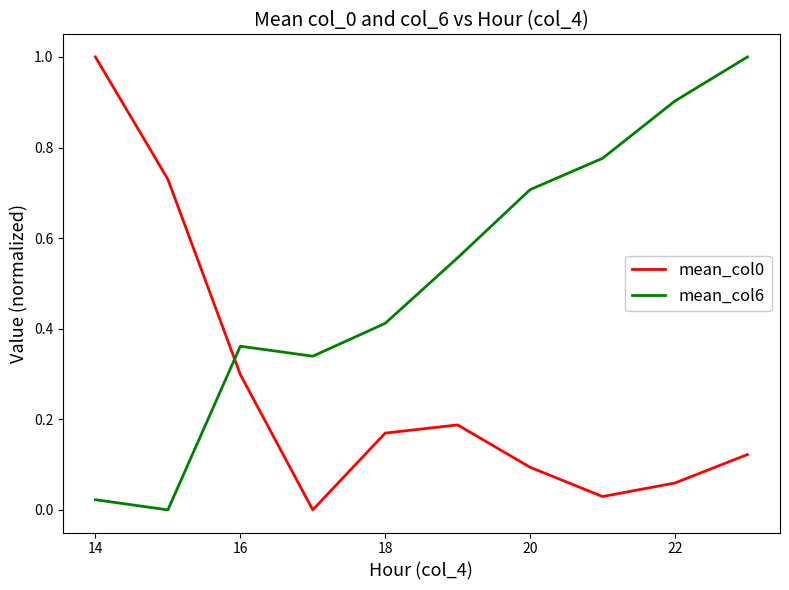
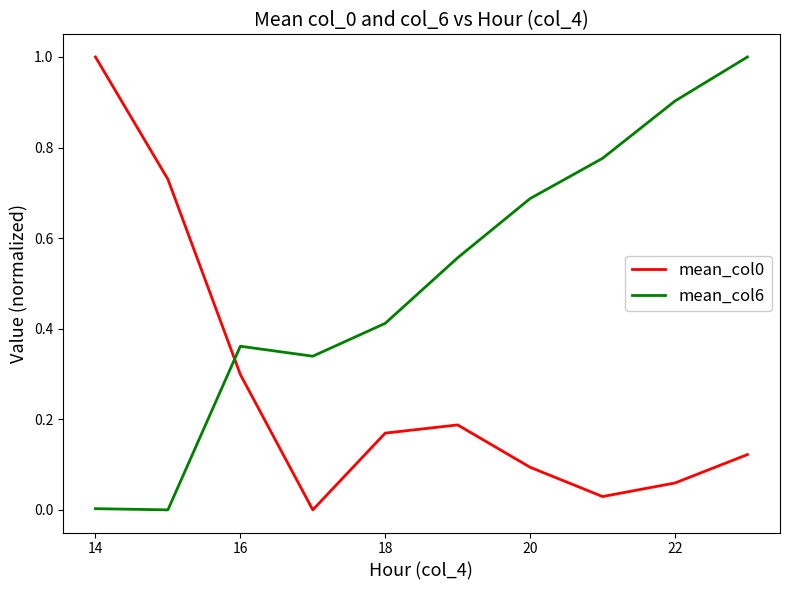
mean_col6, 14: 0.02 -> 0.00
mean_col6, 20: 0.71 -> 0.69
